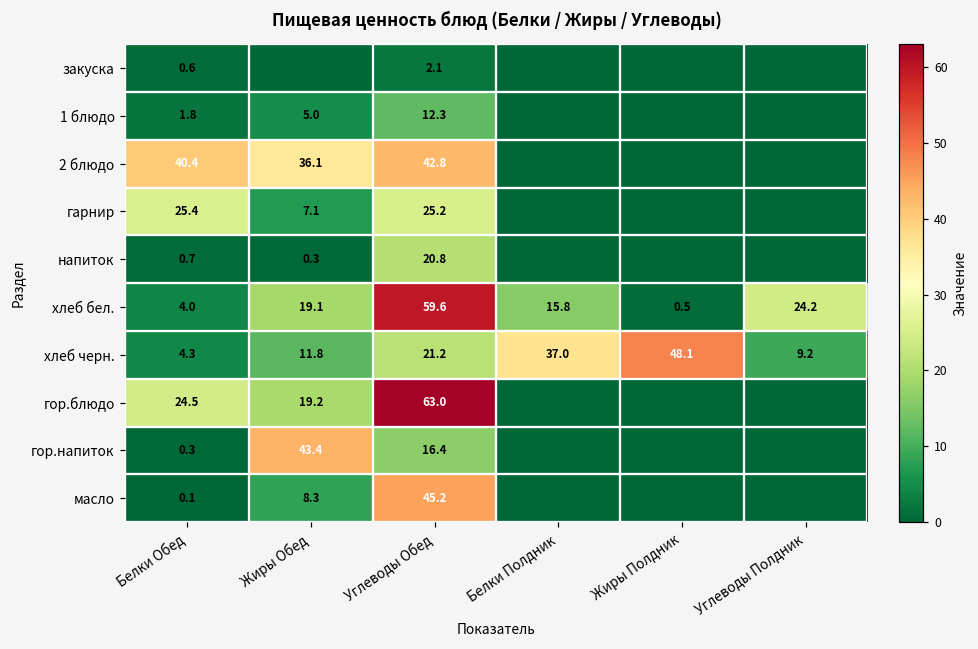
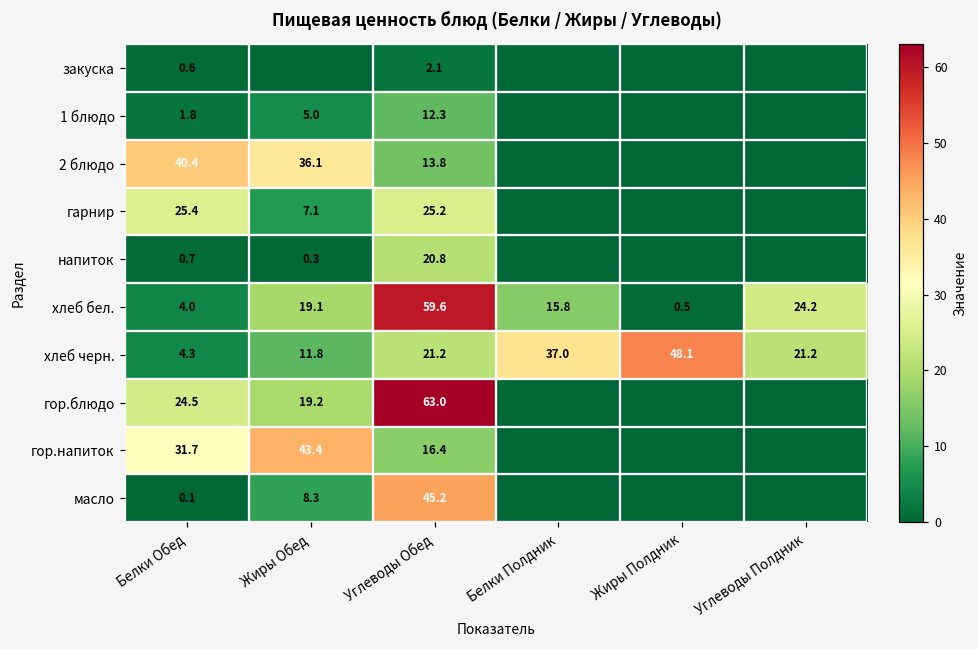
2 блюдо, Углеводы Обед: 42.8 -> 13.8
хлеб черн., Углеводы Полдник: 9.2 -> 21.2
гор.напиток, Белки Обед: 0.3 -> 31.7
